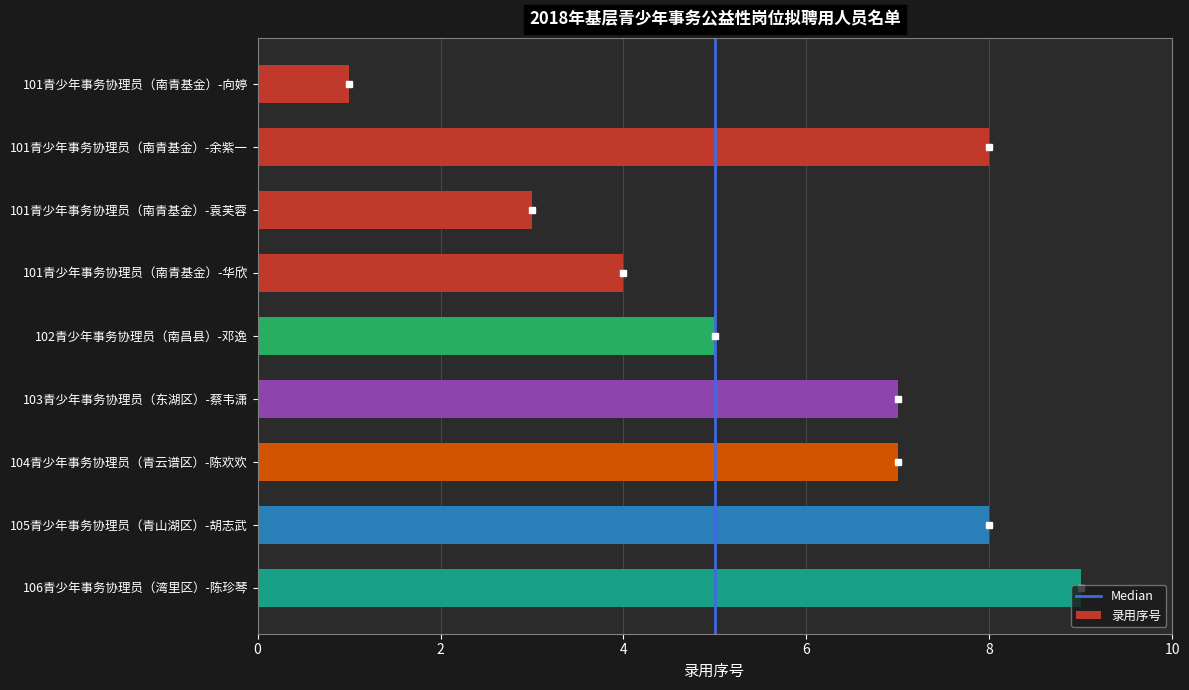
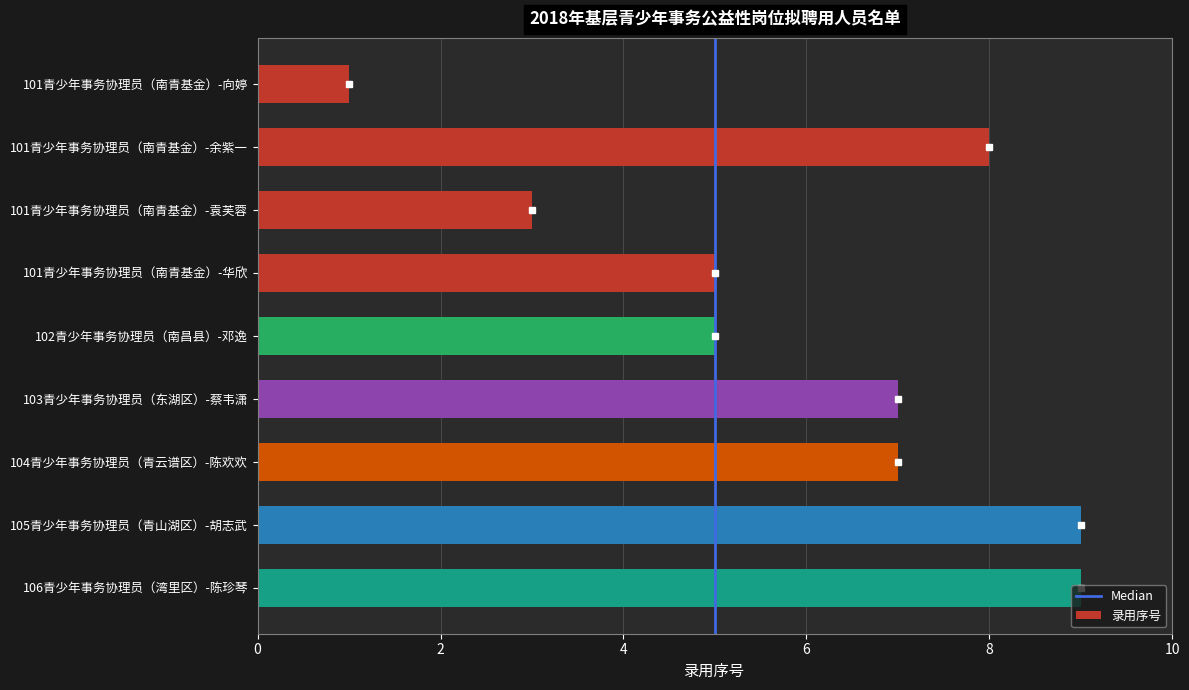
录用序号, 101青少年事务协理员（南青基金）-华欣: 4 -> 5
录用序号, 105青少年事务协理员（青山湖区）-胡志武: 8 -> 9
